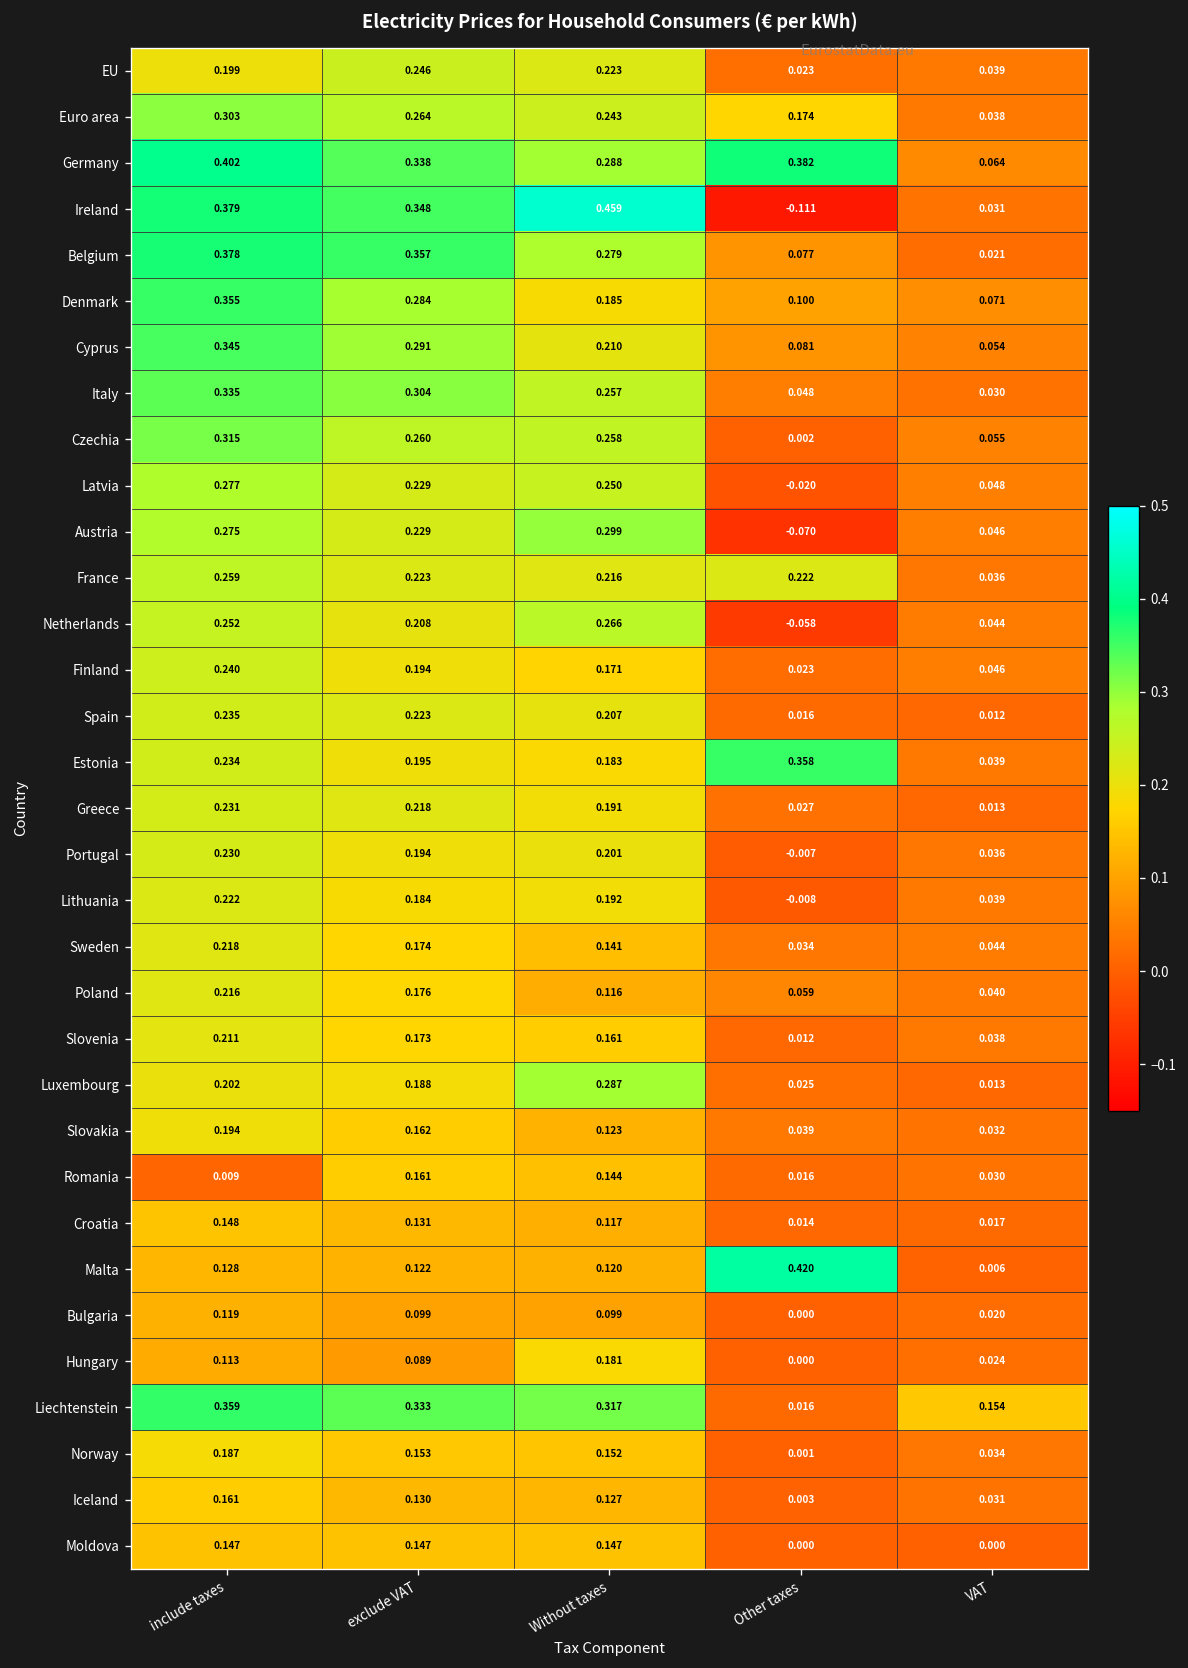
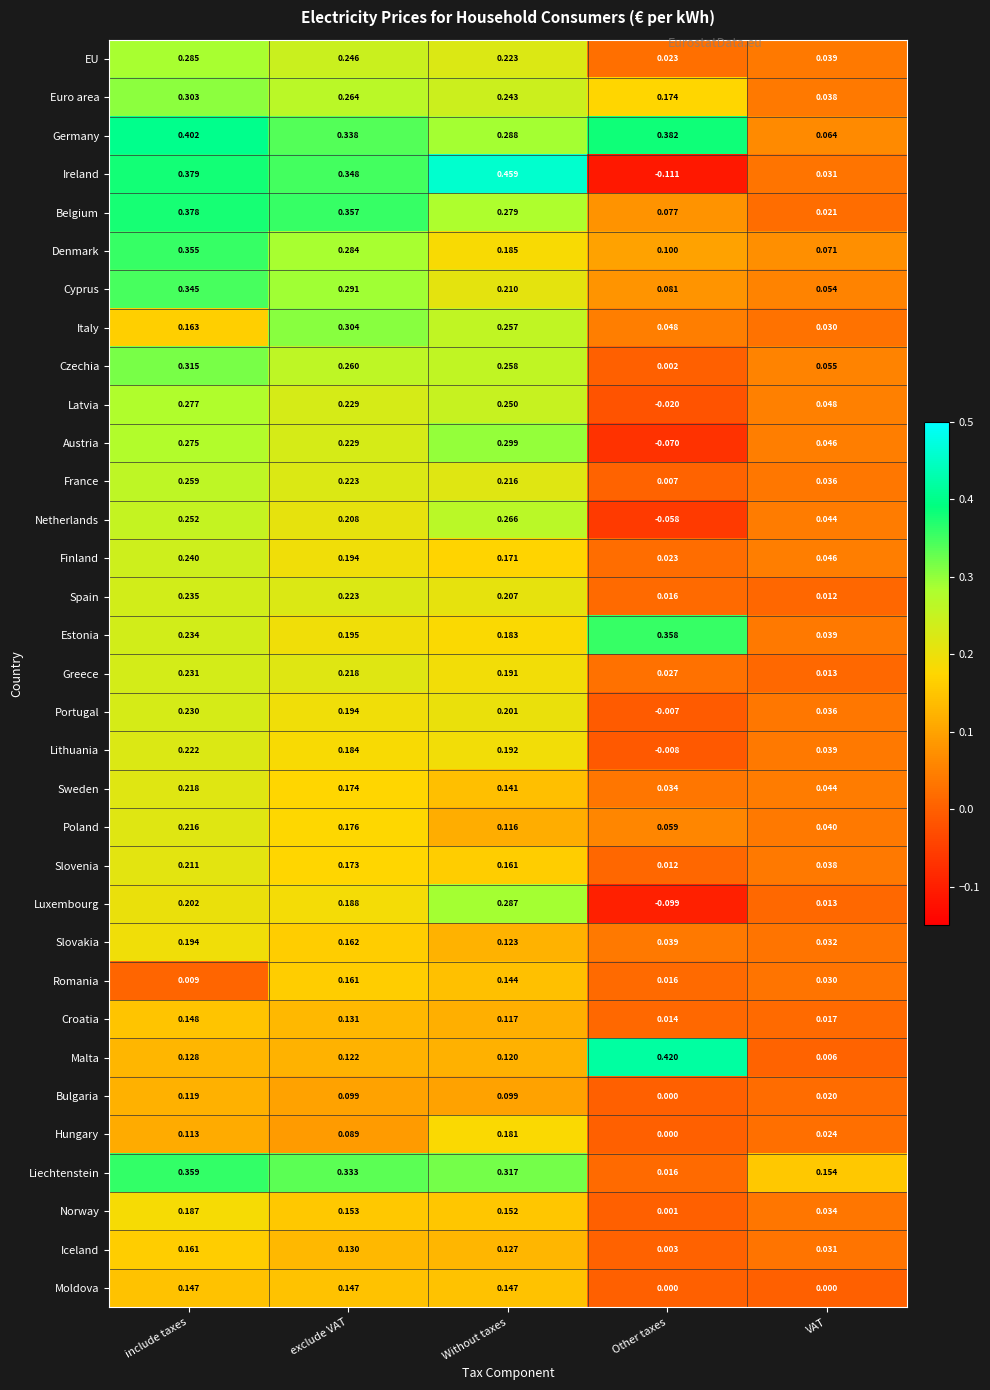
EU, include taxes: 0.199 -> 0.285
Italy, include taxes: 0.335 -> 0.163
France, Other taxes: 0.222 -> 0.007
Luxembourg, Other taxes: 0.025 -> -0.099
